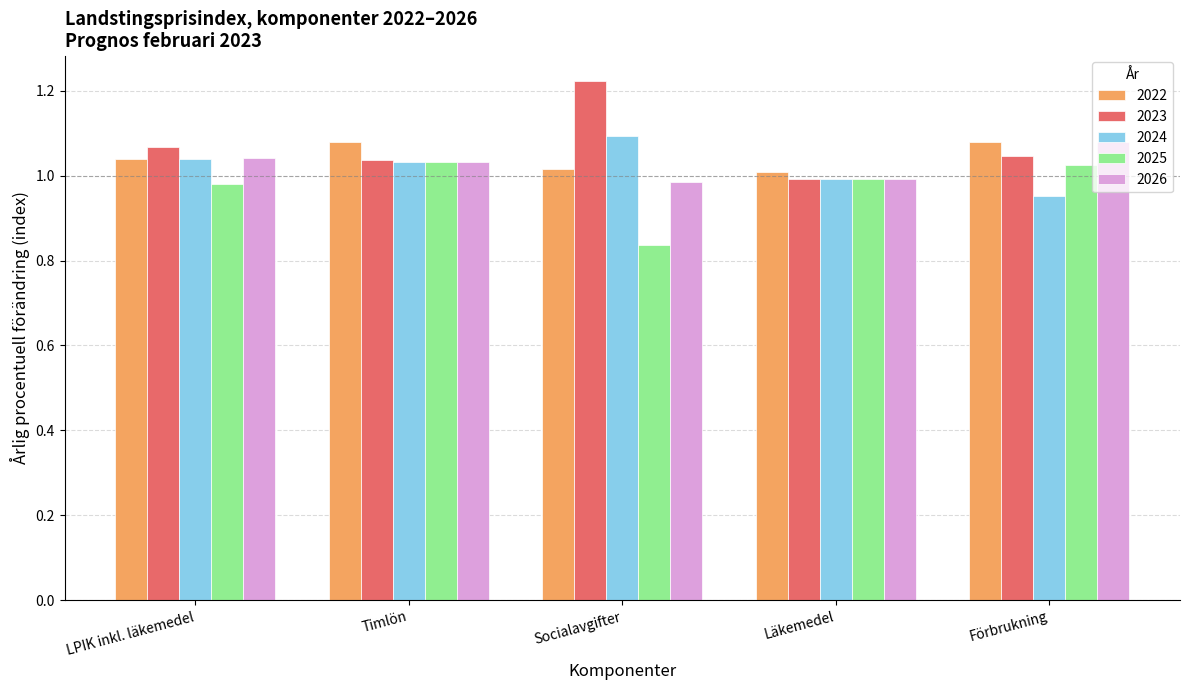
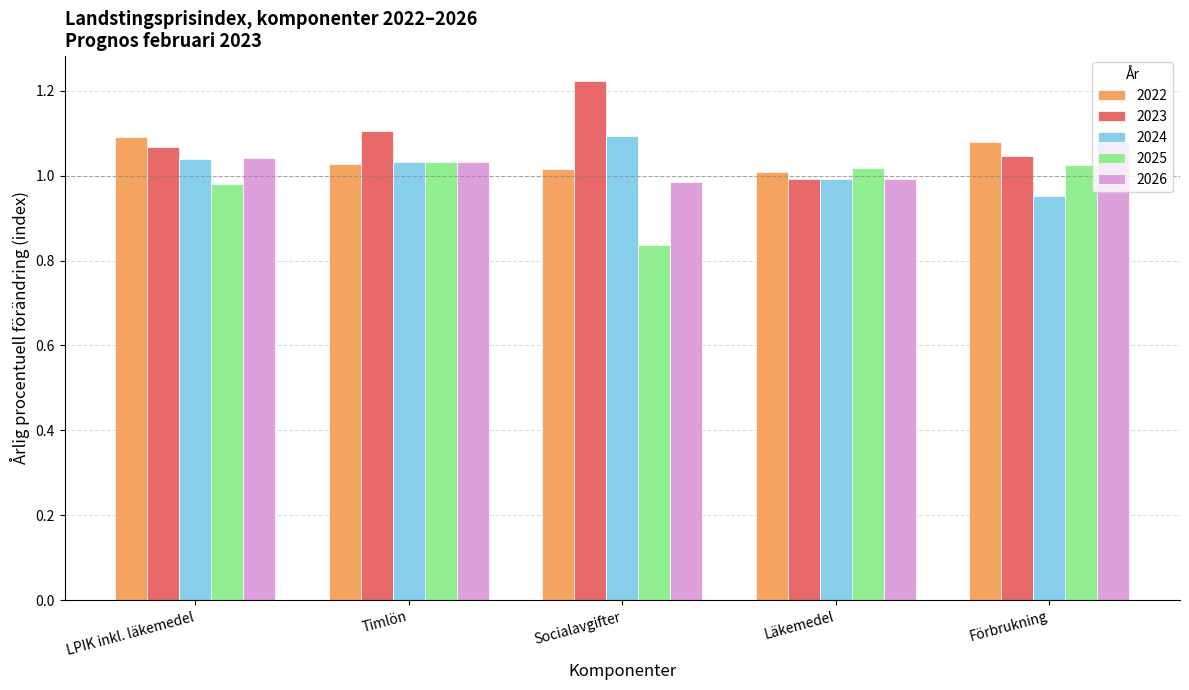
2022, LPIK inkl. läkemedel: 1.04 -> 1.09
2022, Timlön: 1.08 -> 1.03
2023, Timlön: 1.04 -> 1.11
2025, Läkemedel: 0.99 -> 1.02
